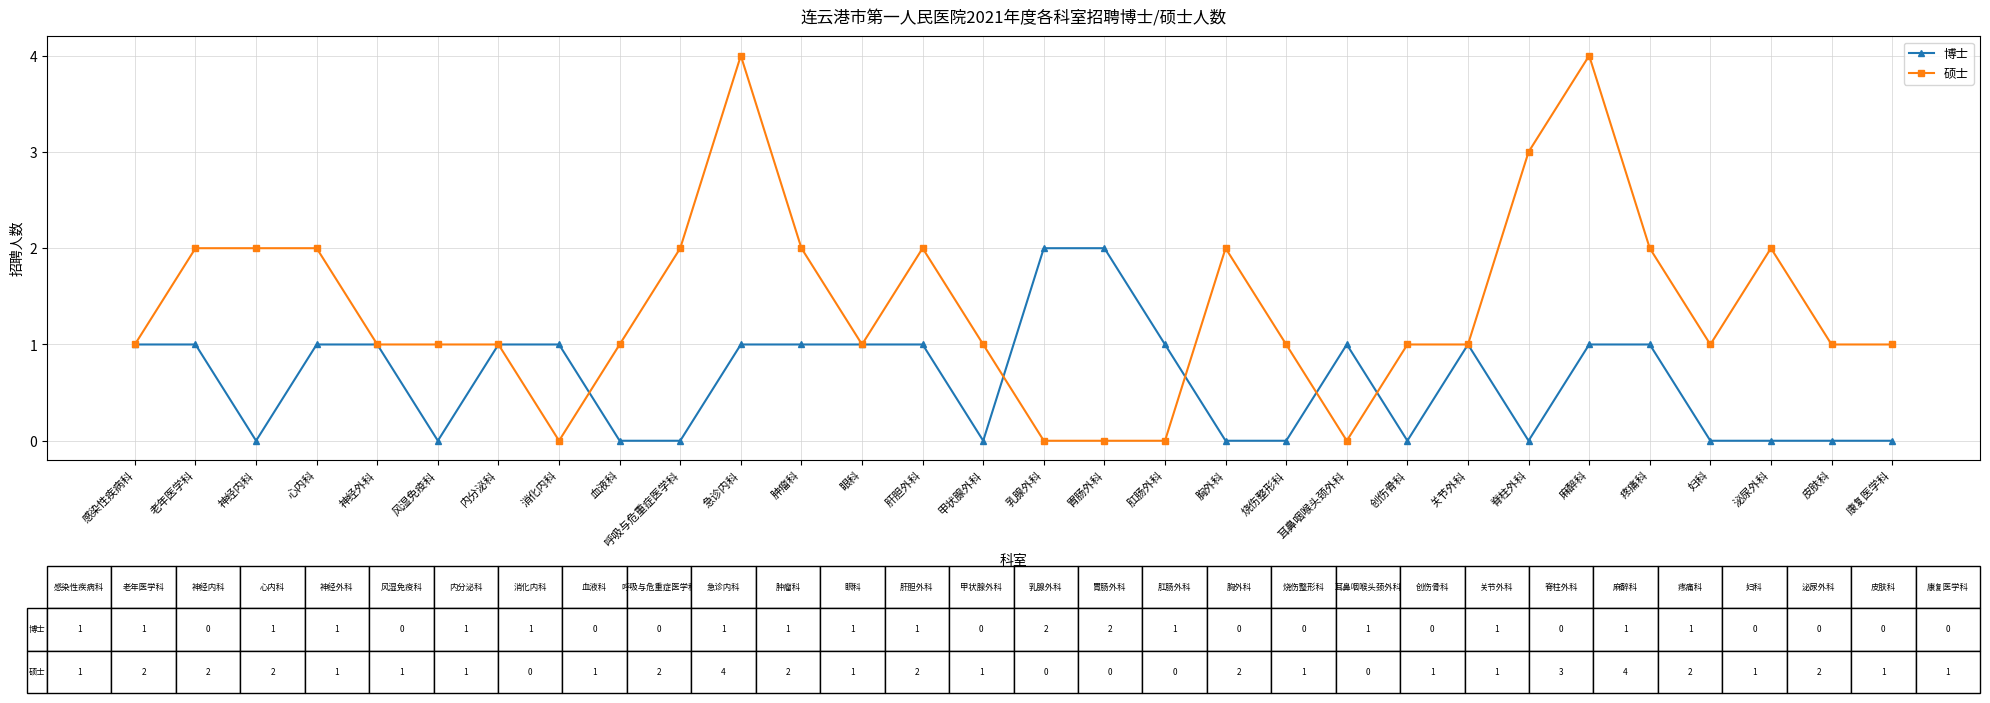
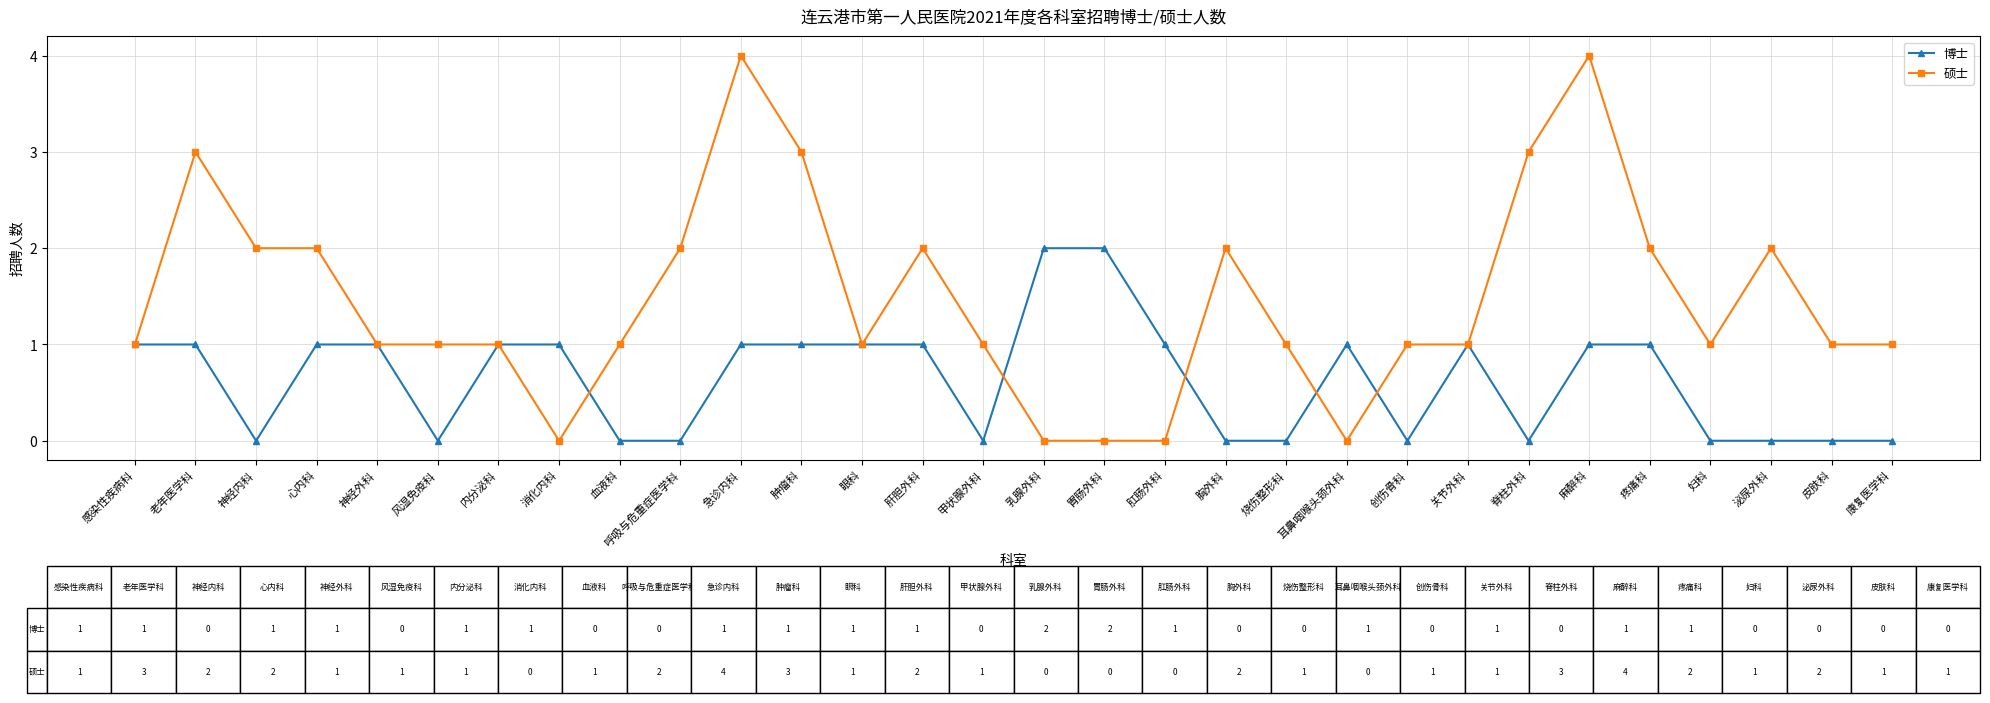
硕士, 老年医学科: 2 -> 3
硕士, 肿瘤科: 2 -> 3
